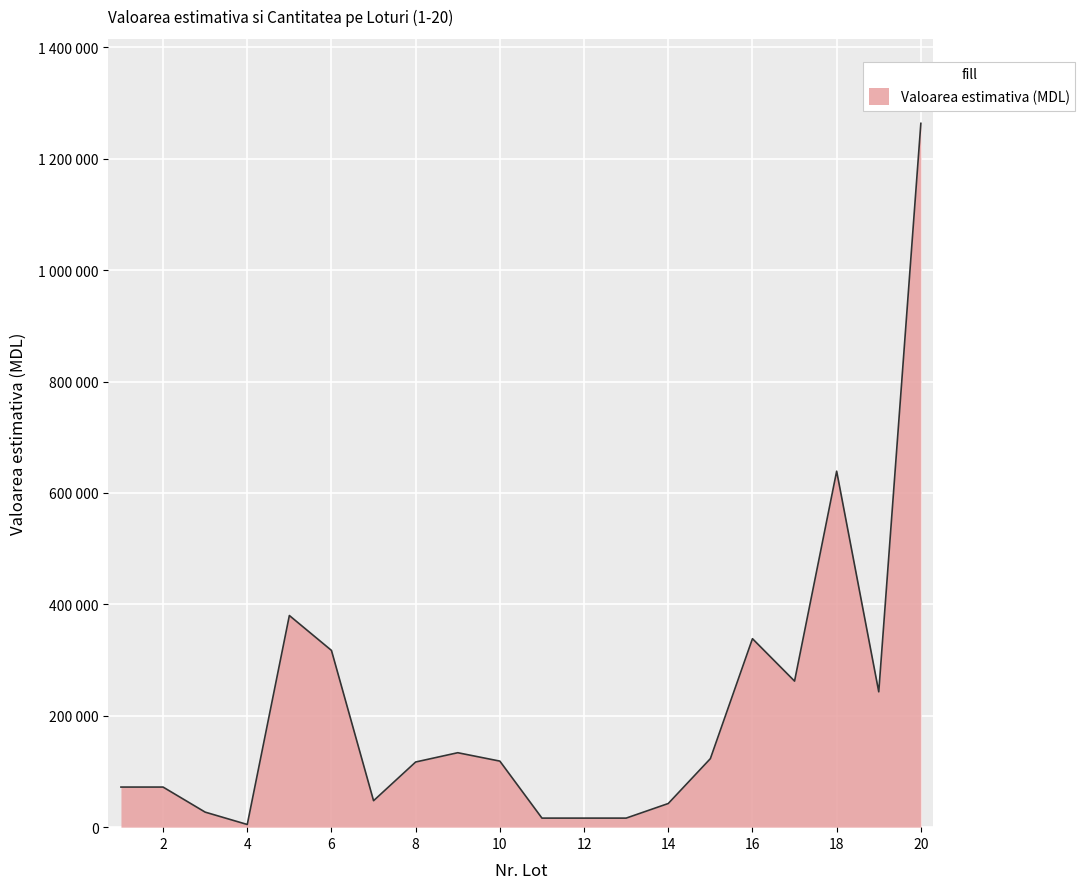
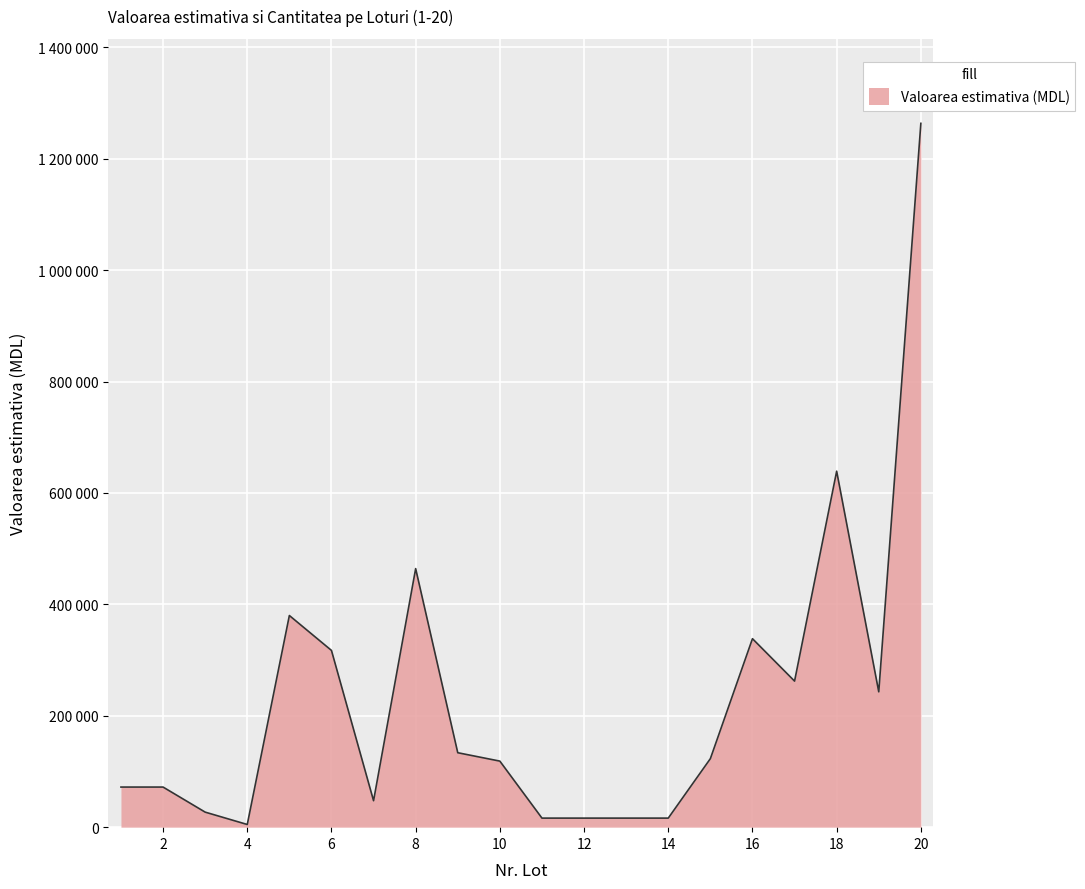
8: 120000 -> 460000
14: 40000 -> 20000
